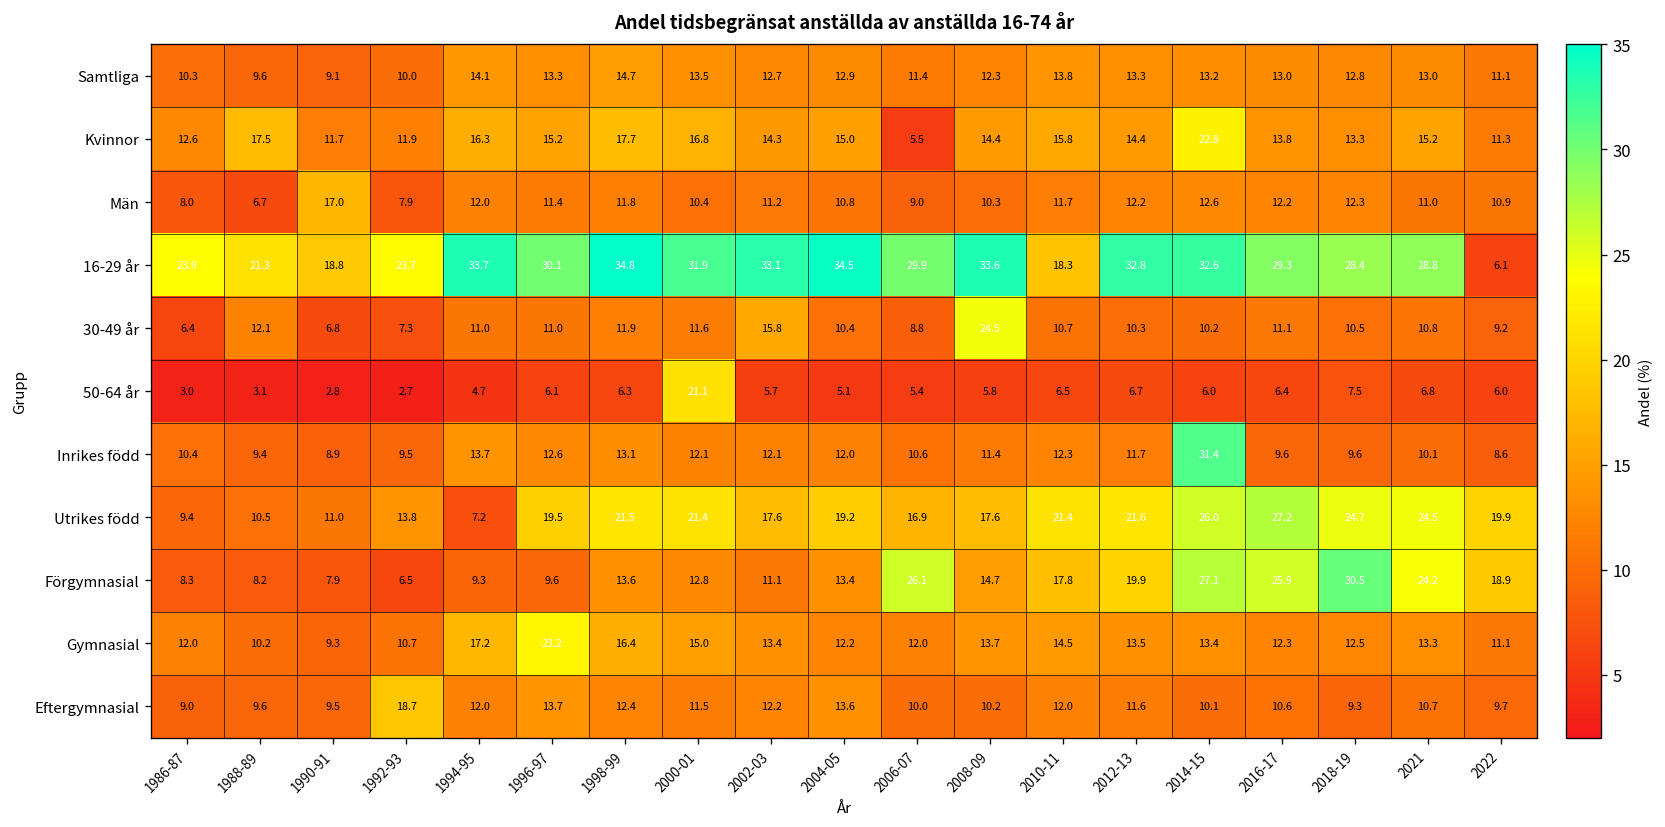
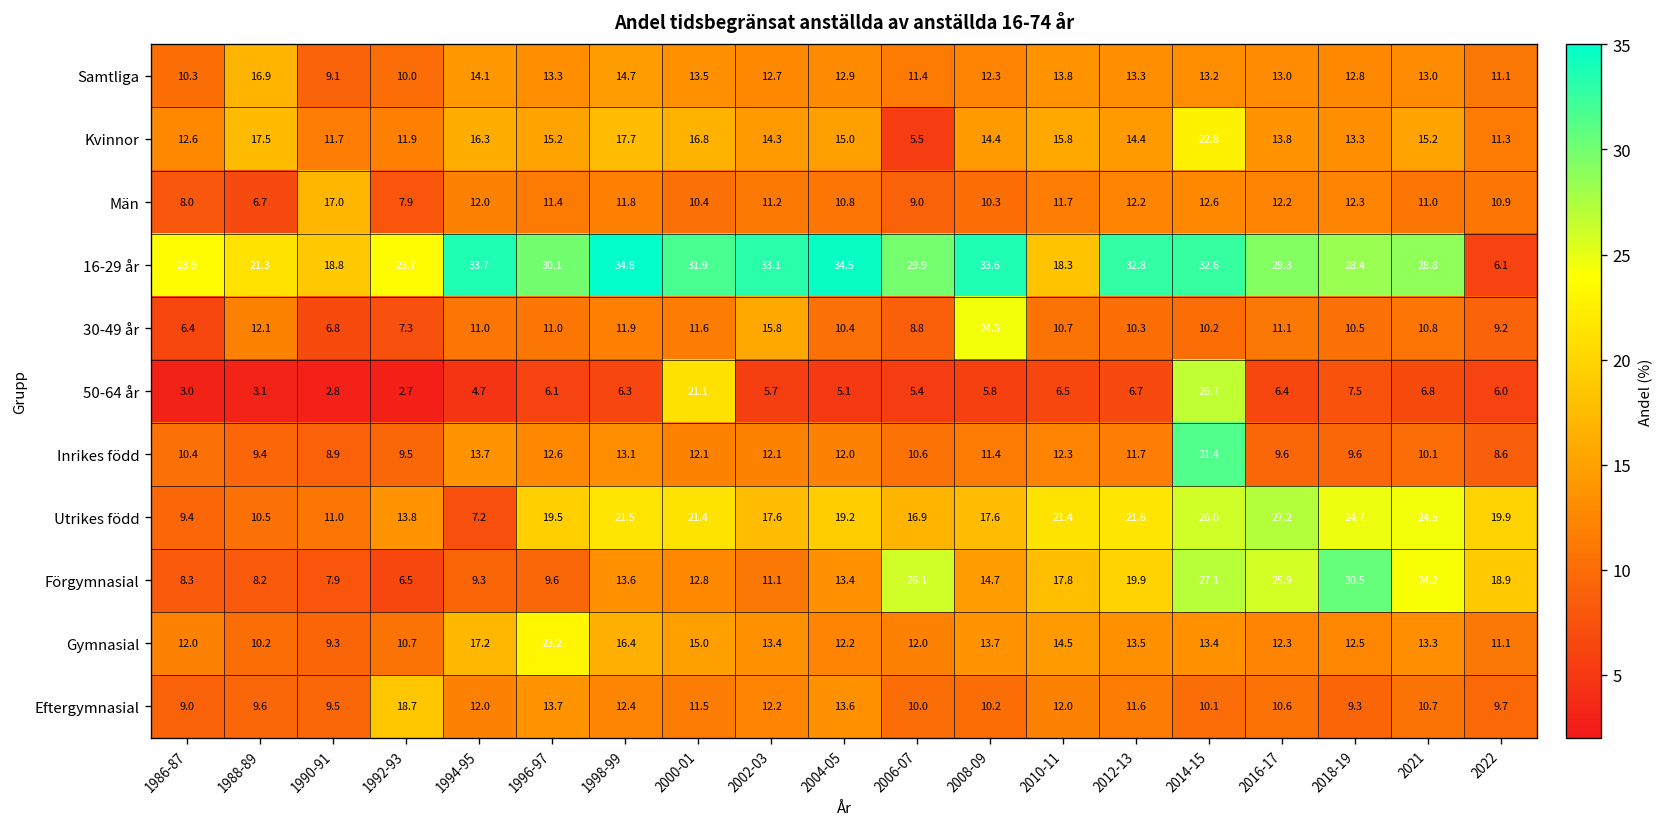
Samtliga, 1988-89: 9.6 -> 16.9
50-64 år, 2014-15: 6.0 -> 26.7
